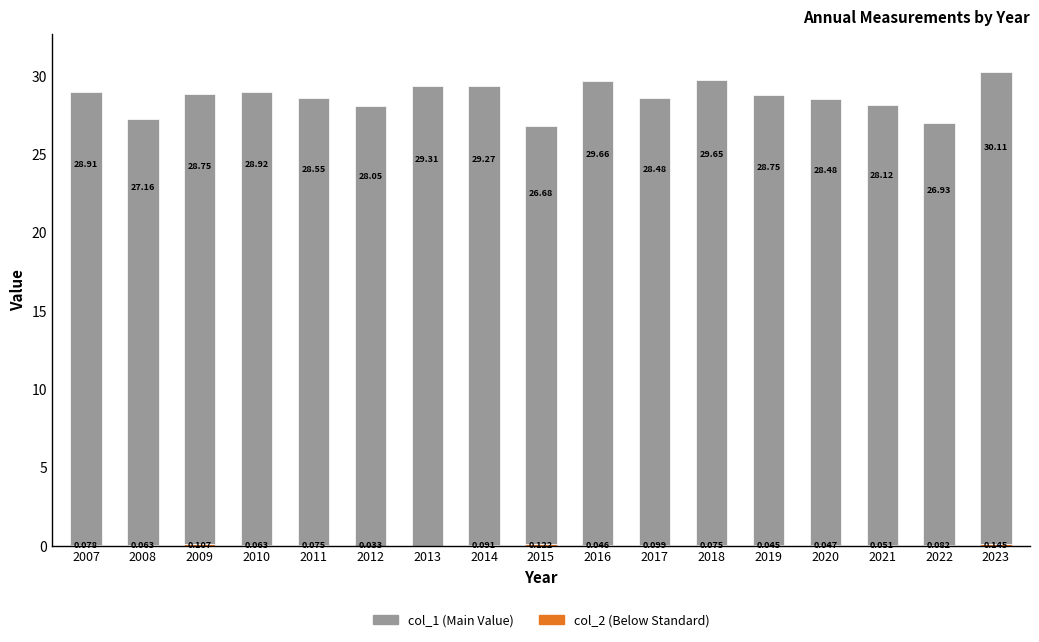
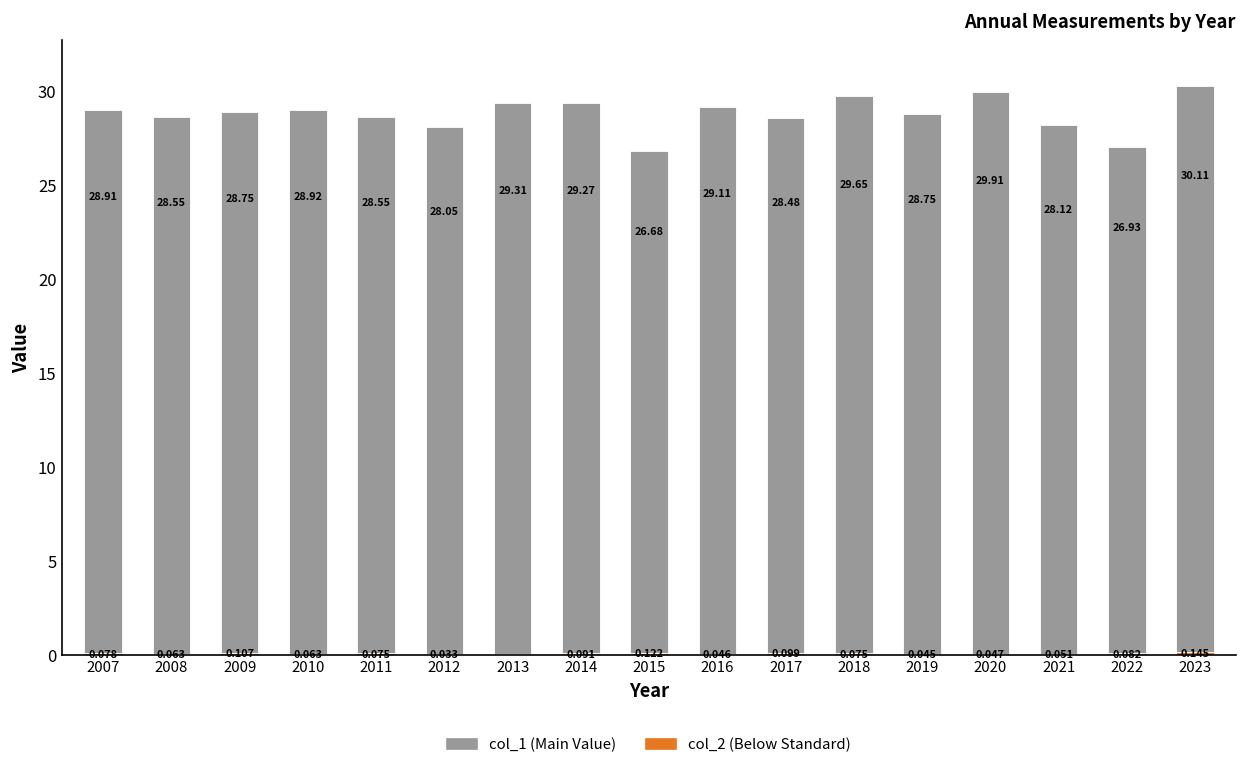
col_1 (Main Value), 2008: 27.16 -> 28.55
col_1 (Main Value), 2016: 29.66 -> 29.11
col_1 (Main Value), 2020: 28.48 -> 29.91
